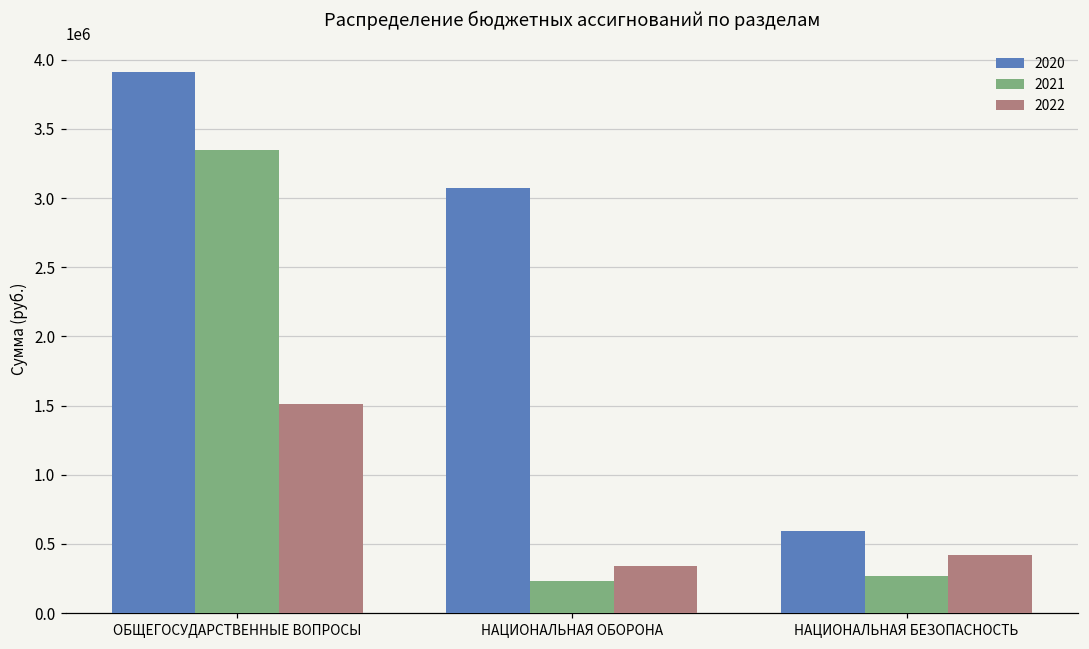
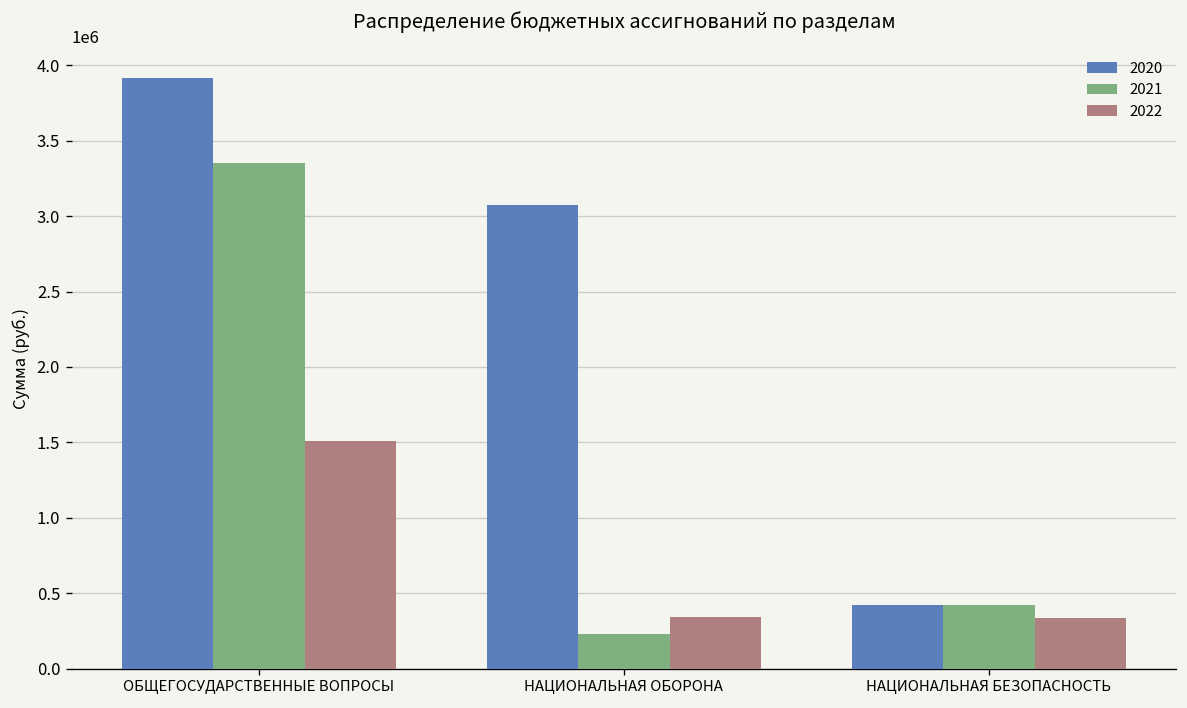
2020, НАЦИОНАЛЬНАЯ БЕЗОПАСНОСТЬ: 590000 -> 420000
2021, НАЦИОНАЛЬНАЯ БЕЗОПАСНОСТЬ: 270000 -> 420000
2022, НАЦИОНАЛЬНАЯ БЕЗОПАСНОСТЬ: 420000 -> 340000
